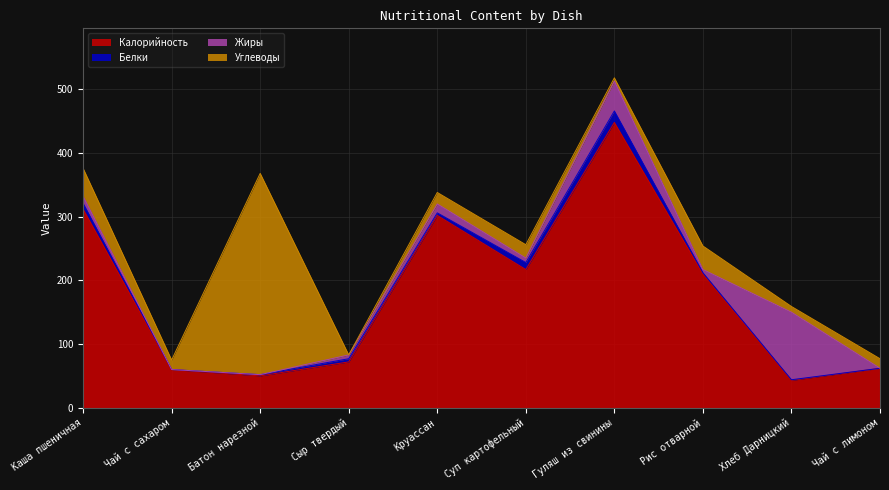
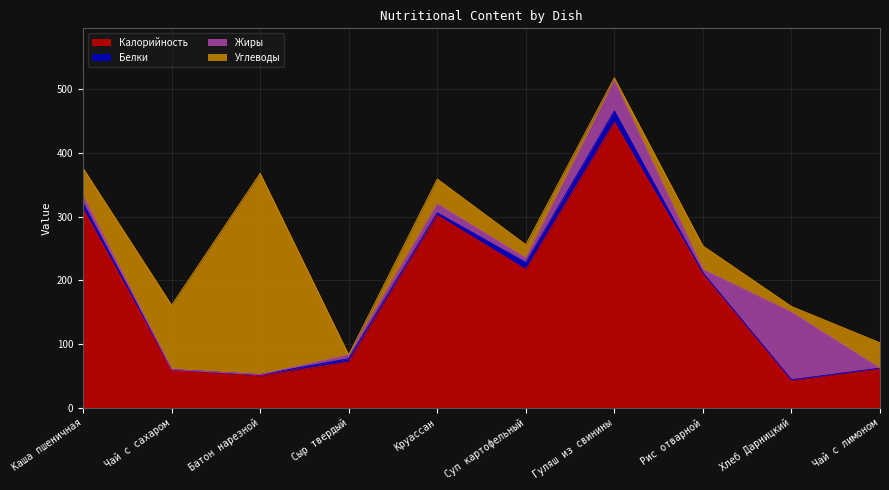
Углеводы, Чай с сахаром: 20 -> 100
Углеводы, Круассан: 20 -> 40
Углеводы, Чай с лимоном: 20 -> 40
